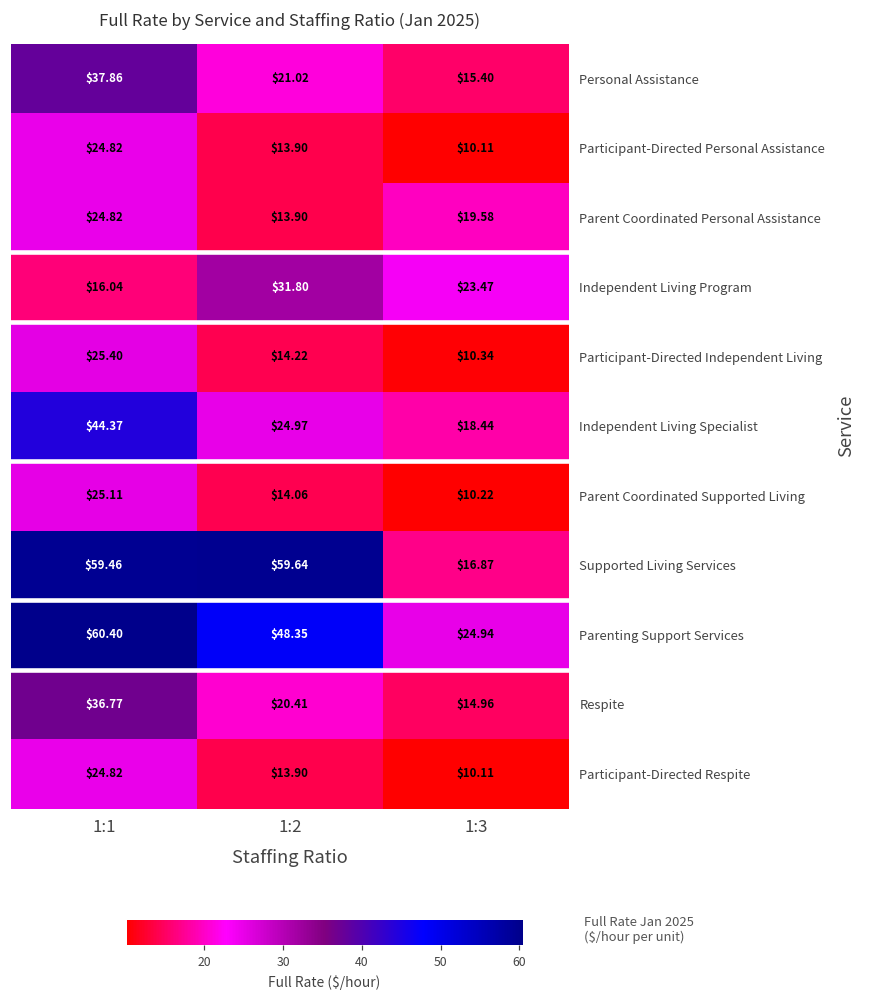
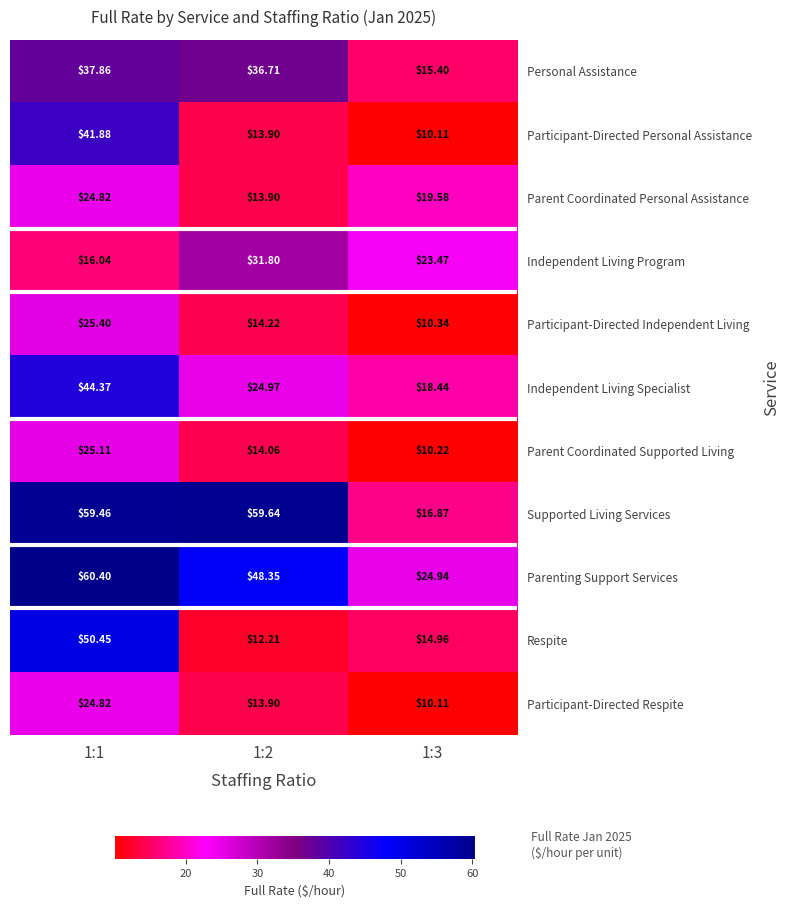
Personal Assistance, 1:2: $21.02 -> $36.71
Participant-Directed Personal Assistance, 1:1: $24.82 -> $41.88
Respite, 1:1: $36.77 -> $50.45
Respite, 1:2: $20.41 -> $12.21
